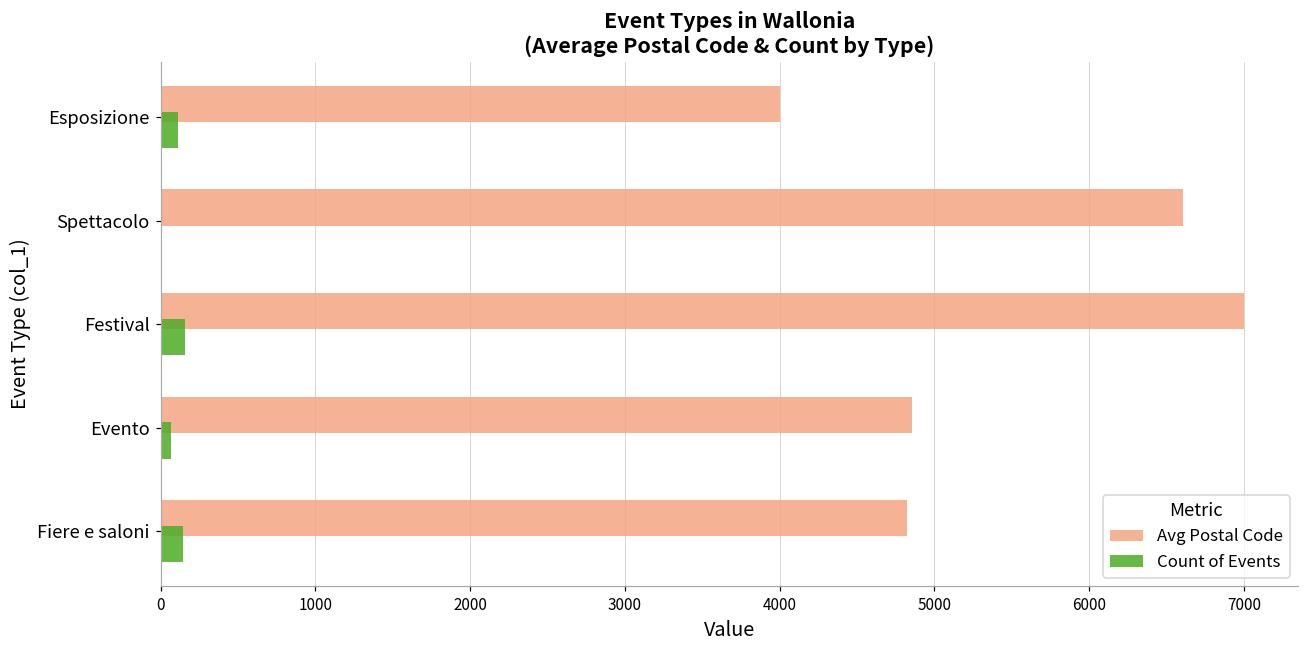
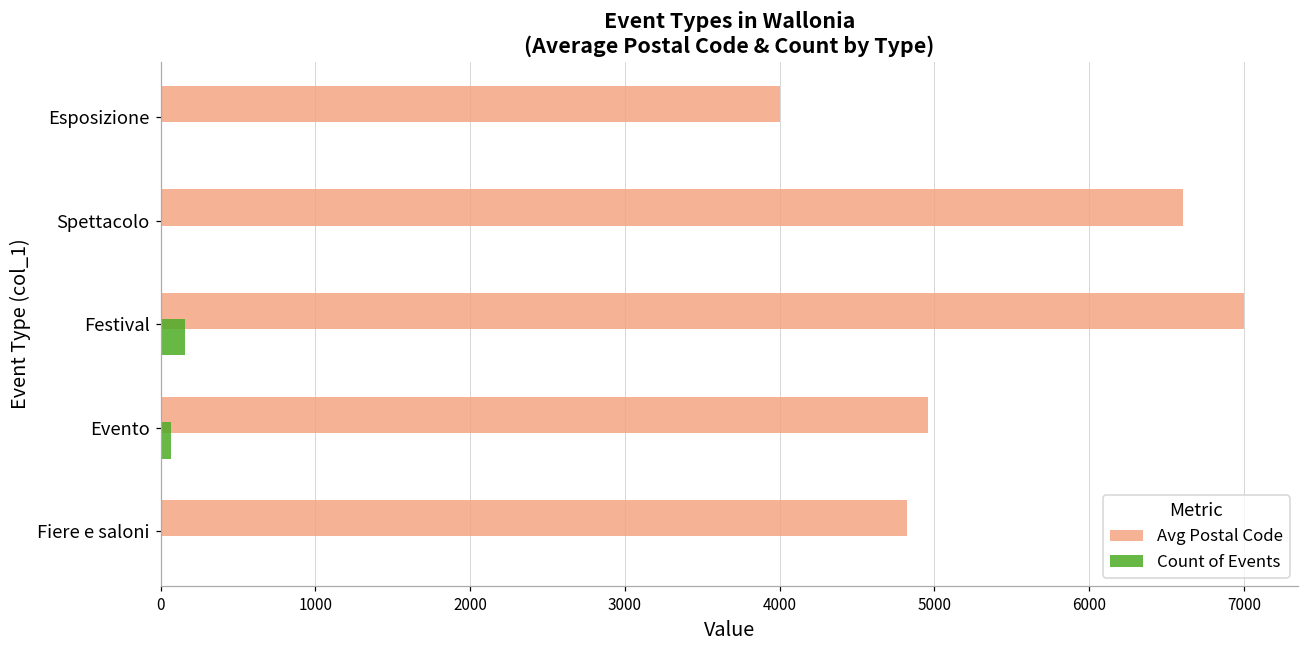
Count of Events, Esposizione: 110 -> 0
Avg Postal Code, Evento: 4860 -> 4960
Count of Events, Fiere e saloni: 140 -> 0
